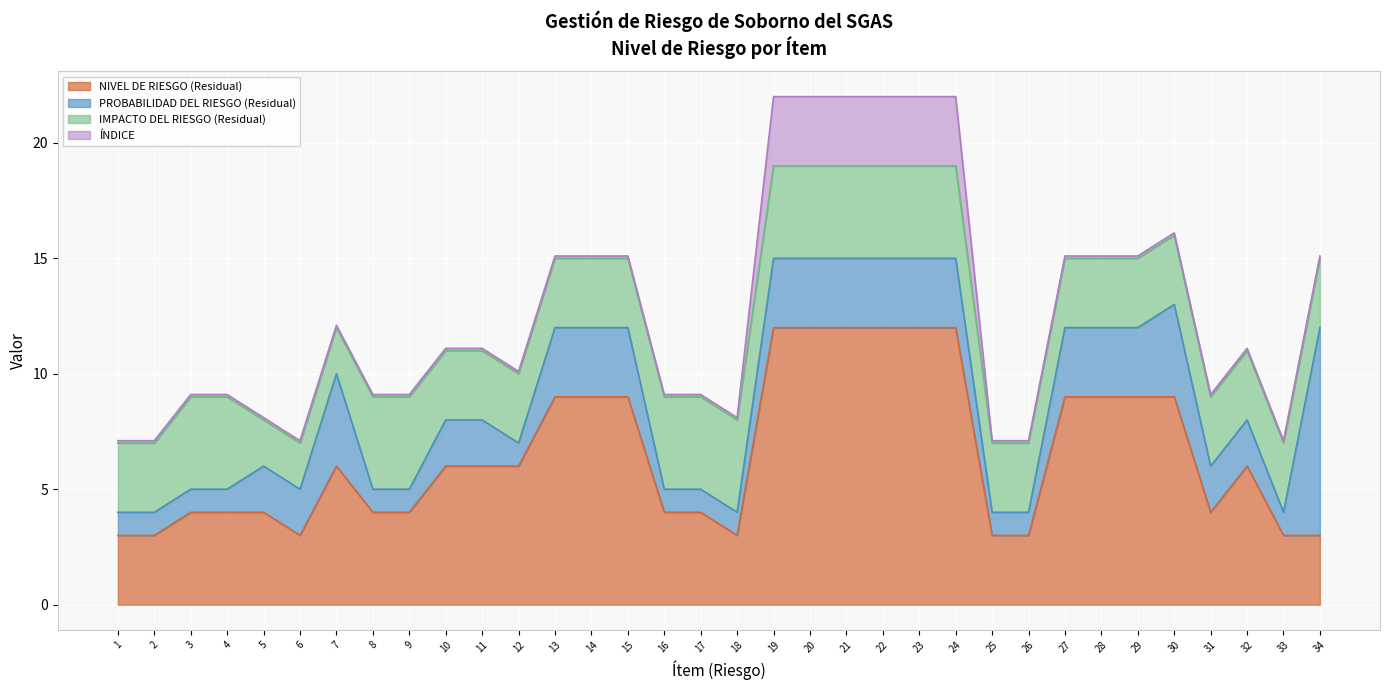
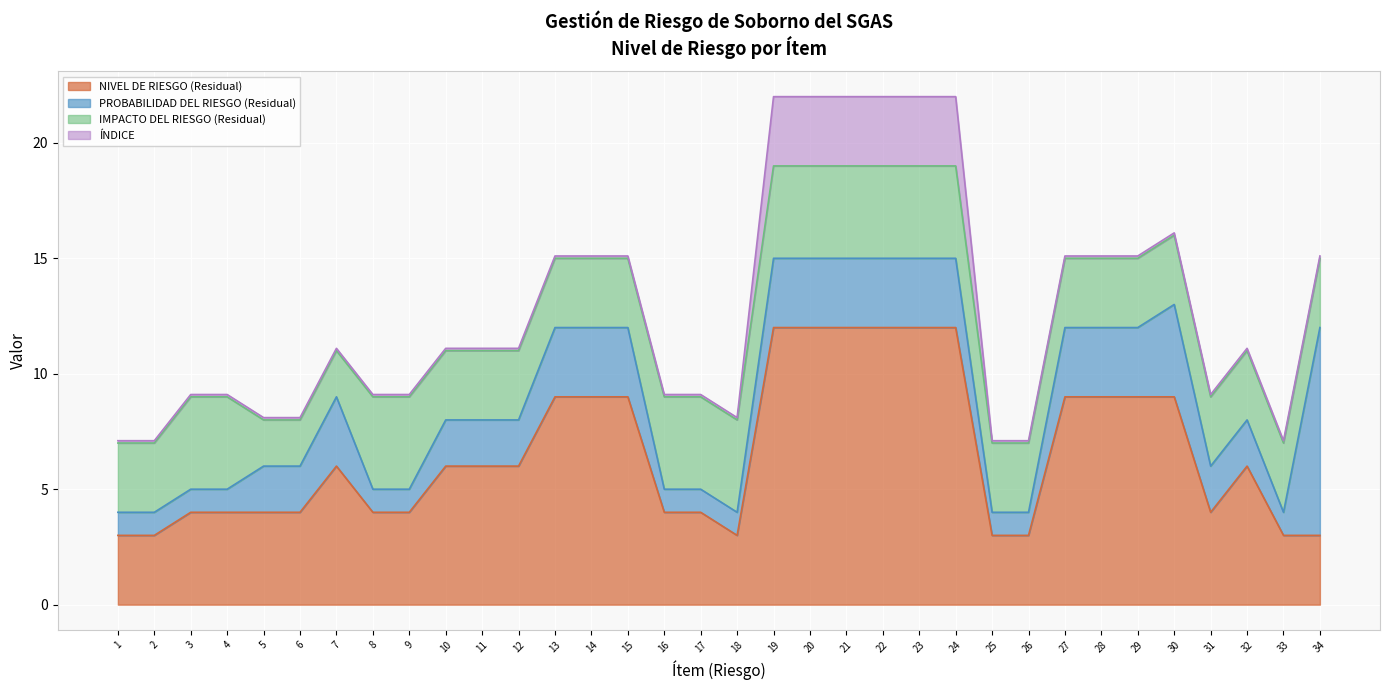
NIVEL DE RIESGO (Residual), 6: 3 -> 4
PROBABILIDAD DEL RIESGO (Residual), 7: 4 -> 3
PROBABILIDAD DEL RIESGO (Residual), 12: 1 -> 2
